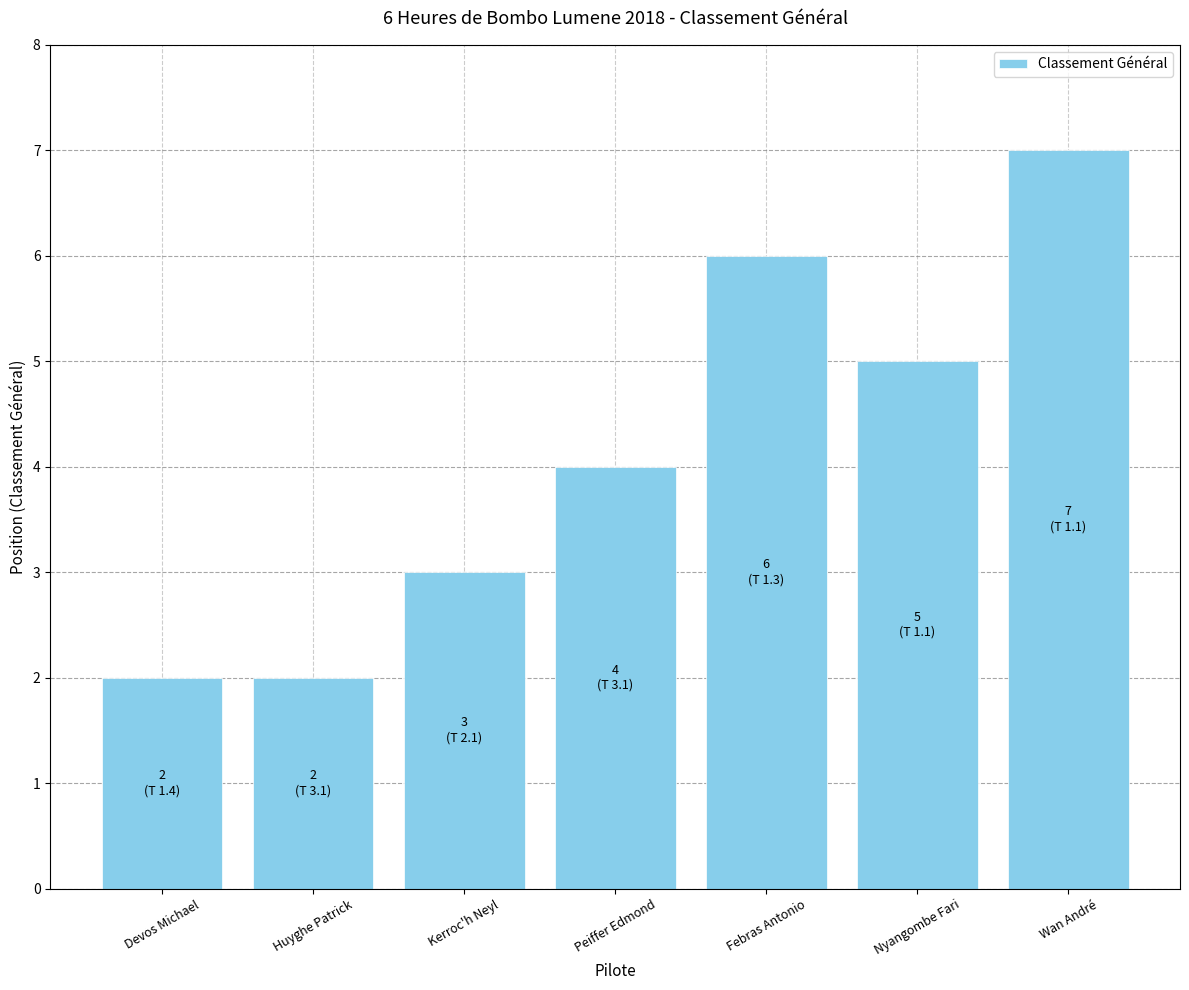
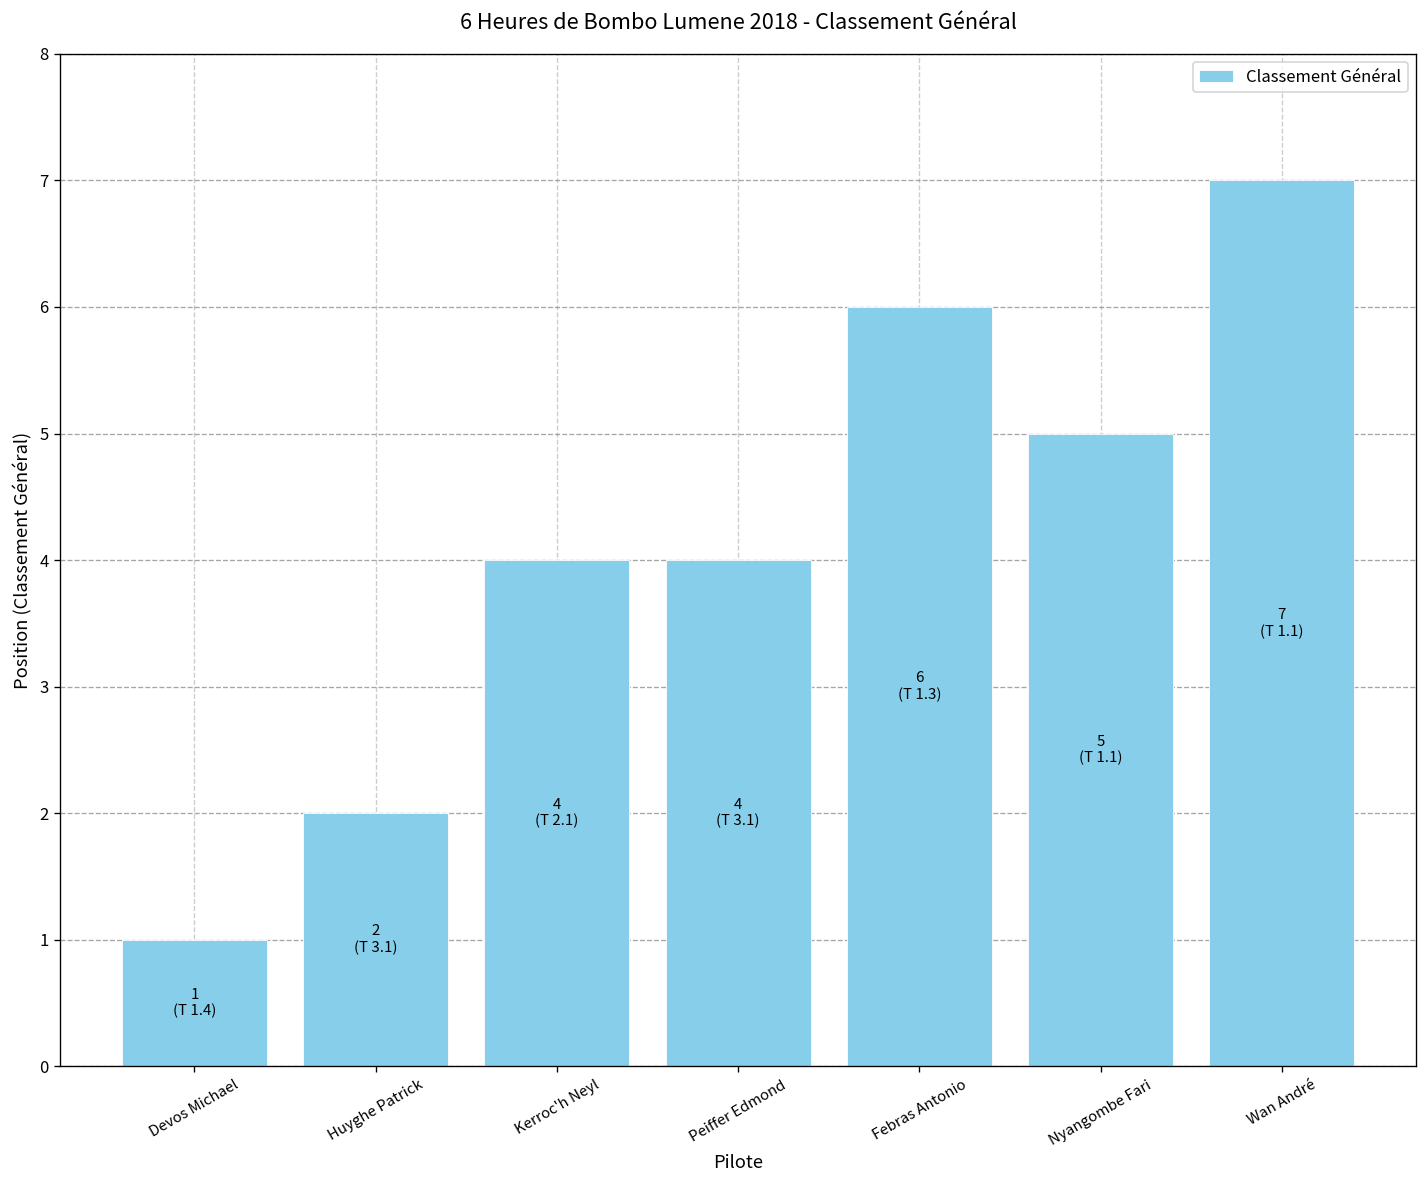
Devos Michael: 2 -> 1
Kerroc'h Neyl: 3 -> 4
